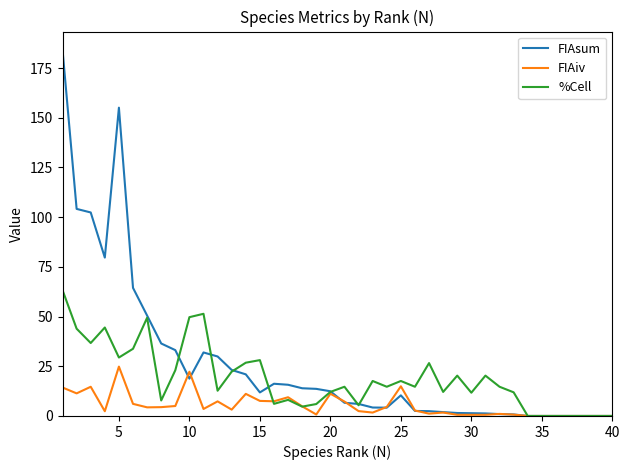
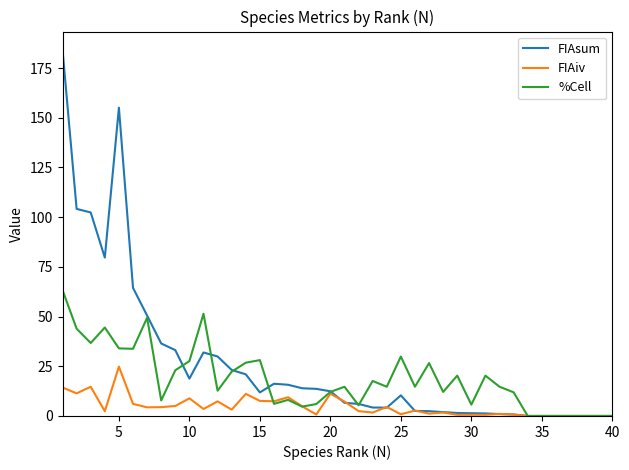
%Cell, 5: 29 -> 34
FIAiv, 10: 22 -> 9
%Cell, 10: 50 -> 28
FIAiv, 25: 15 -> 1
%Cell, 25: 18 -> 30
%Cell, 30: 12 -> 6
